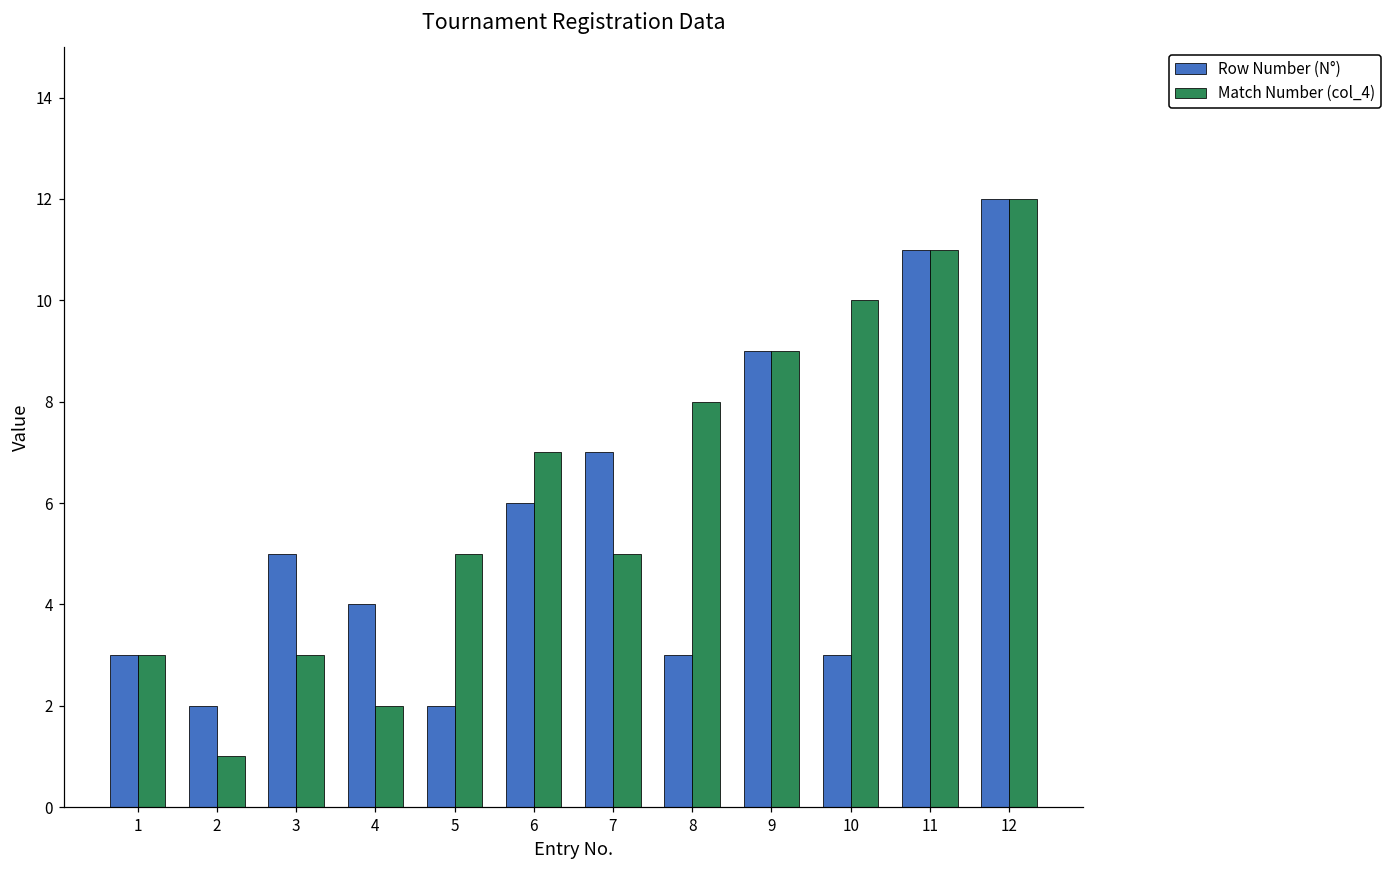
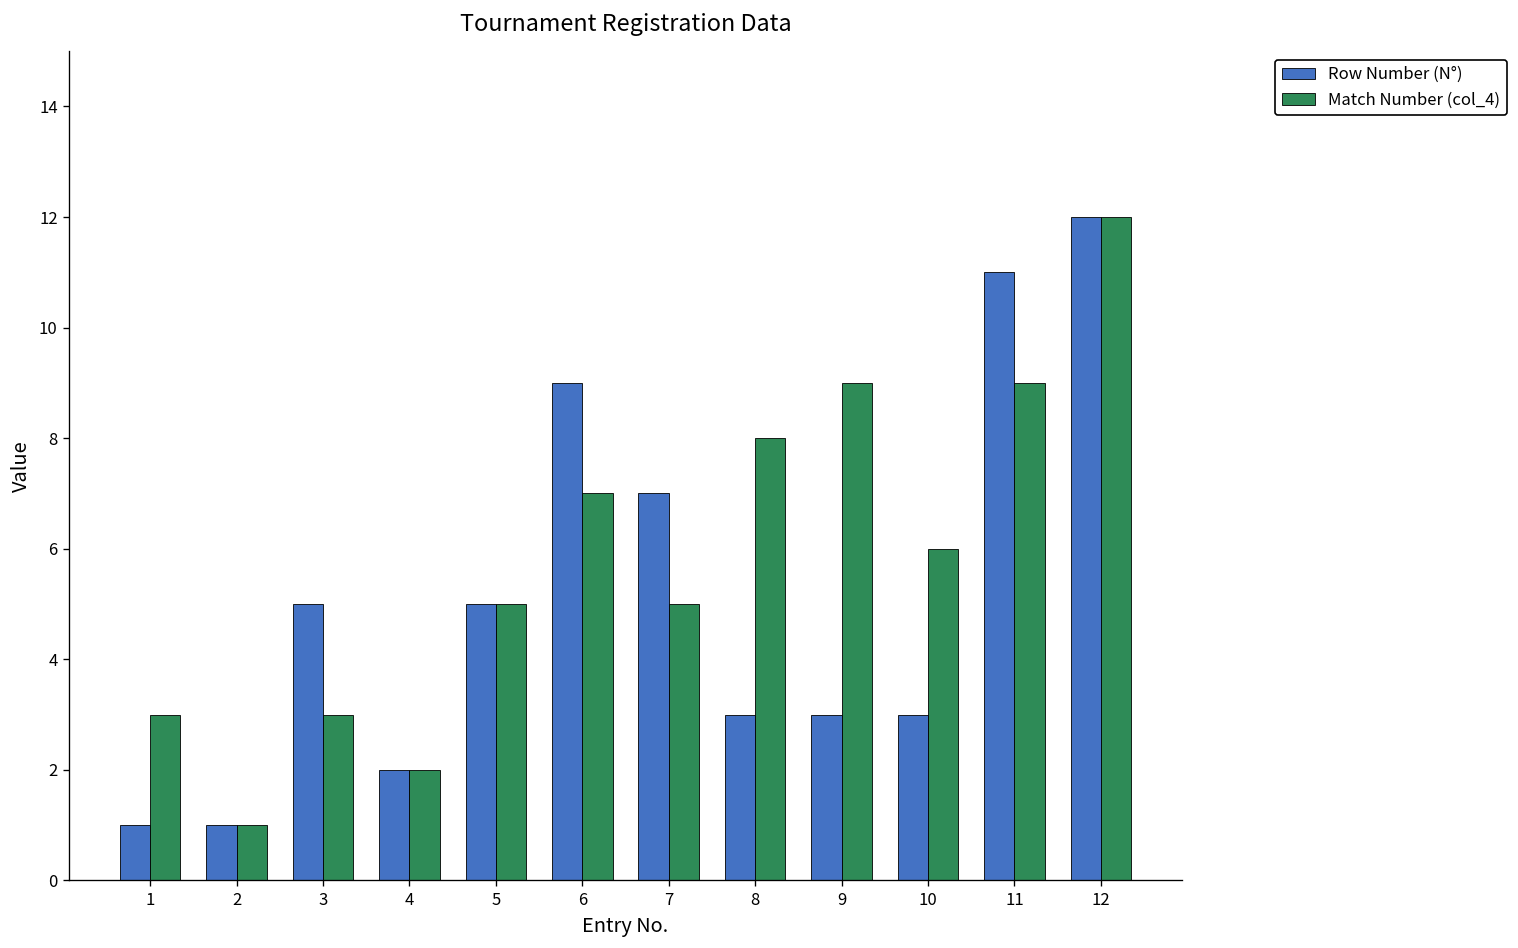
Row Number (N°), 1: 3 -> 1
Row Number (N°), 2: 2 -> 1
Row Number (N°), 4: 4 -> 2
Row Number (N°), 5: 2 -> 5
Row Number (N°), 6: 6 -> 9
Row Number (N°), 9: 9 -> 3
Match Number (col_4), 10: 10 -> 6
Match Number (col_4), 11: 11 -> 9
